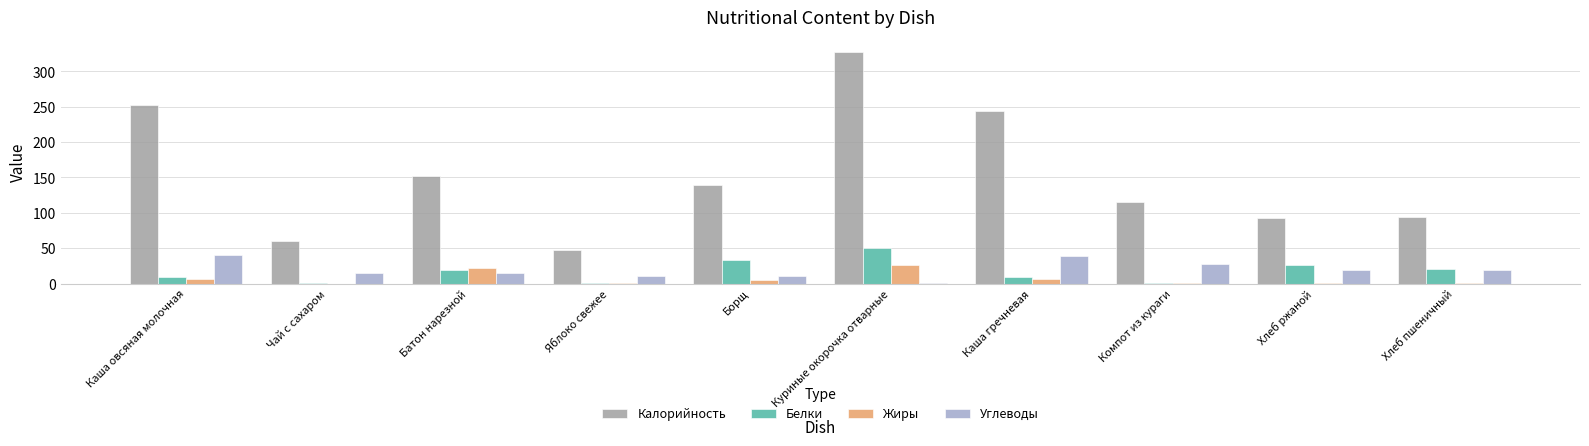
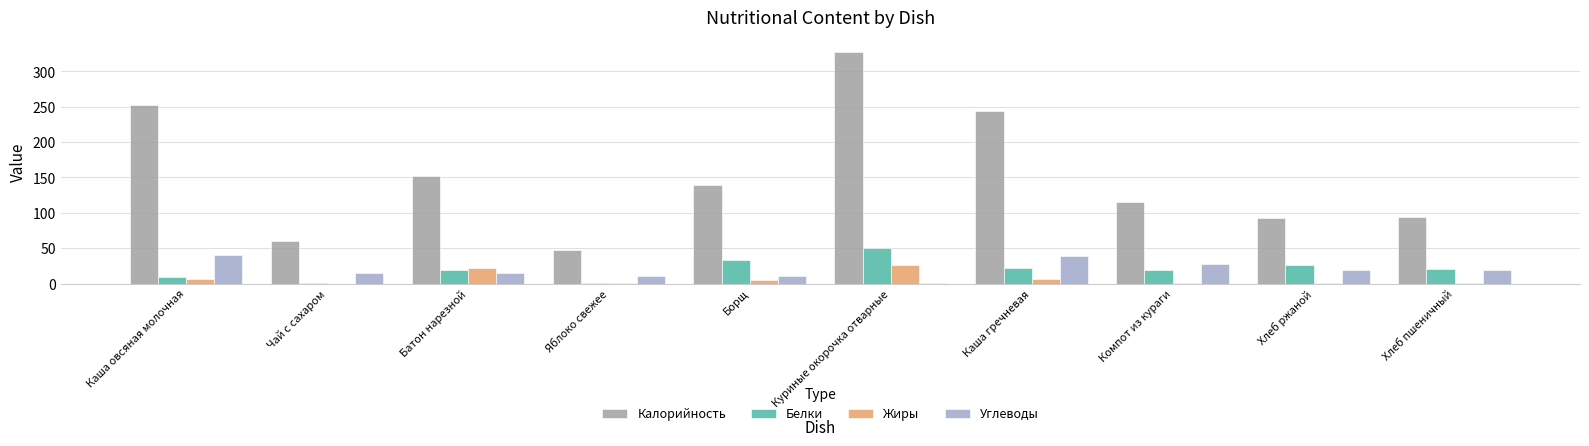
Белки, Каша гречневая: 10 -> 20
Белки, Компот из кураги: 0 -> 20
